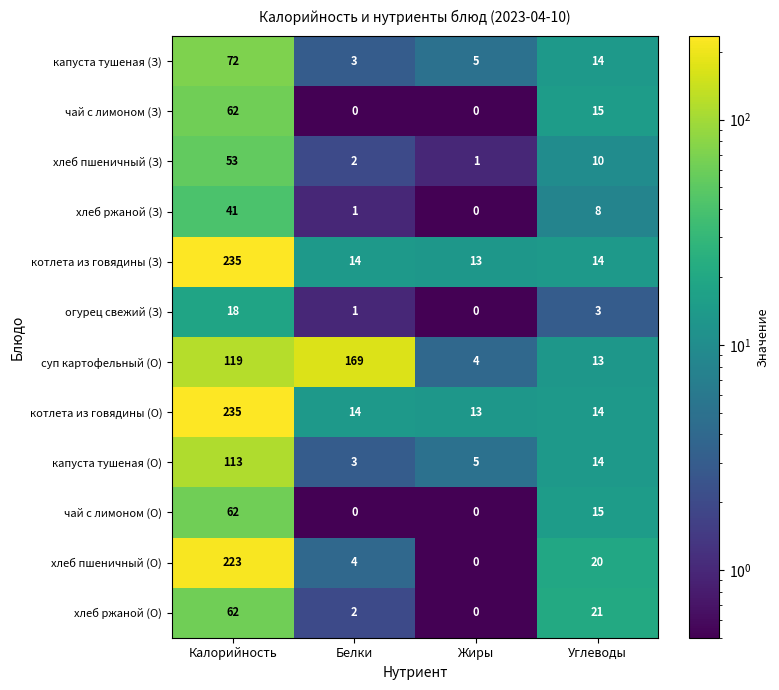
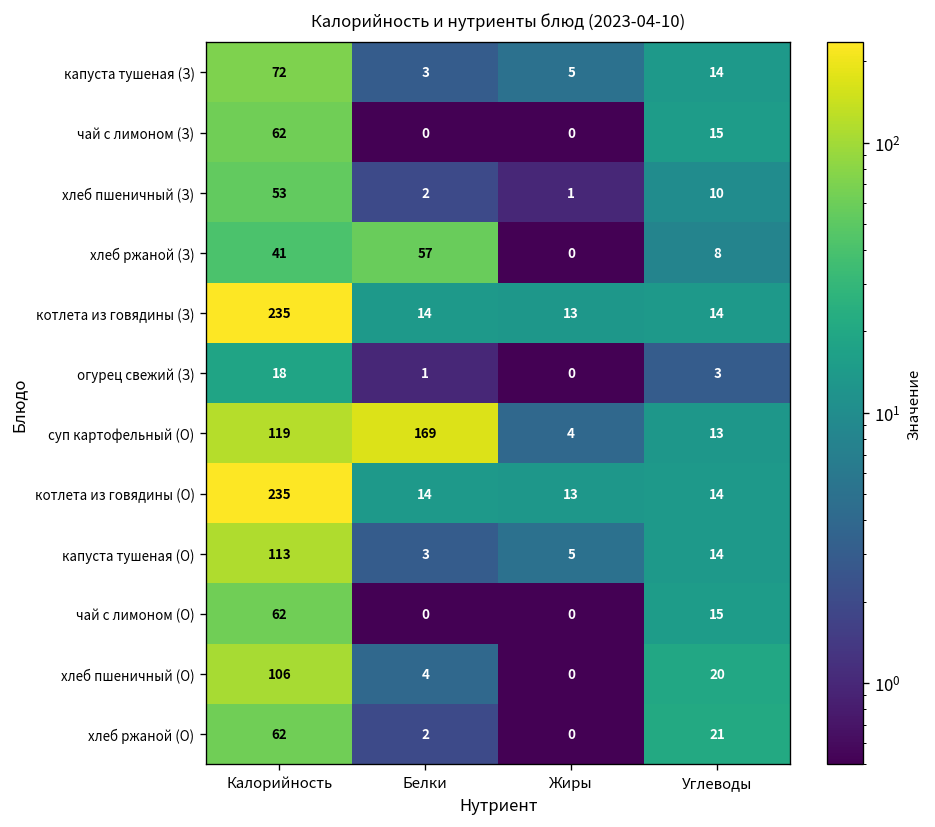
хлеб ржаной (З), Белки: 1 -> 57
хлеб пшеничный (О), Калорийность: 223 -> 106
